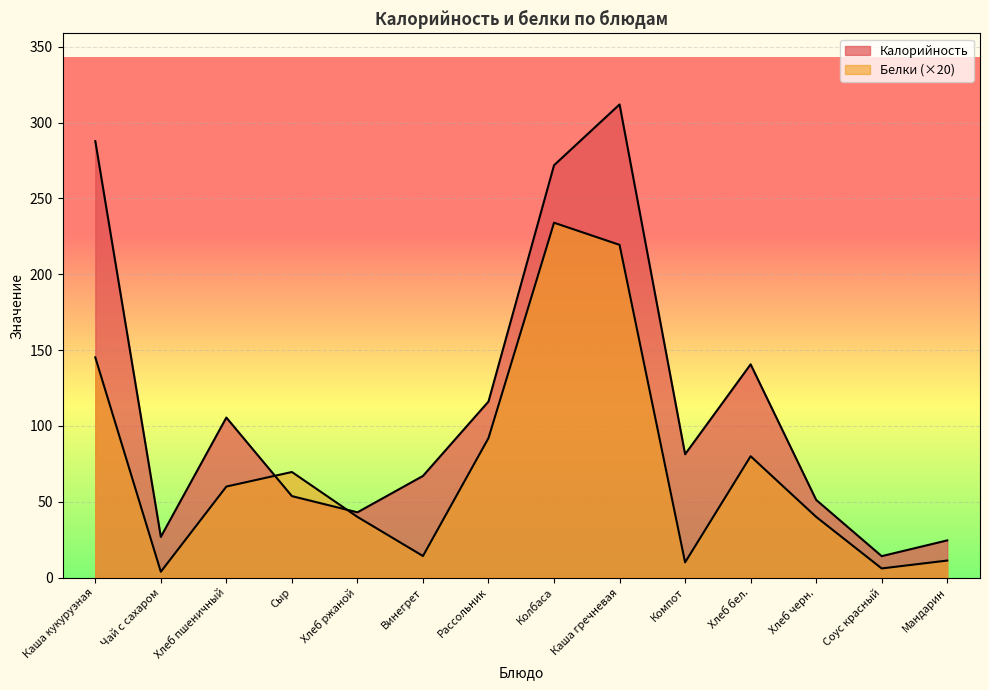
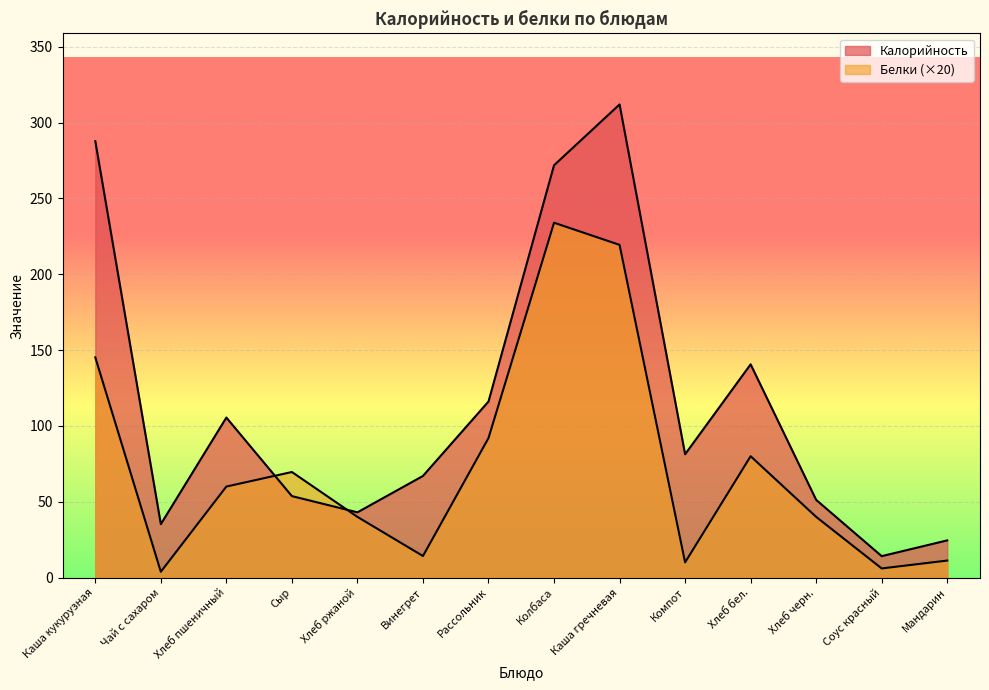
Калорийность, Чай с сахаром: 27 -> 35
